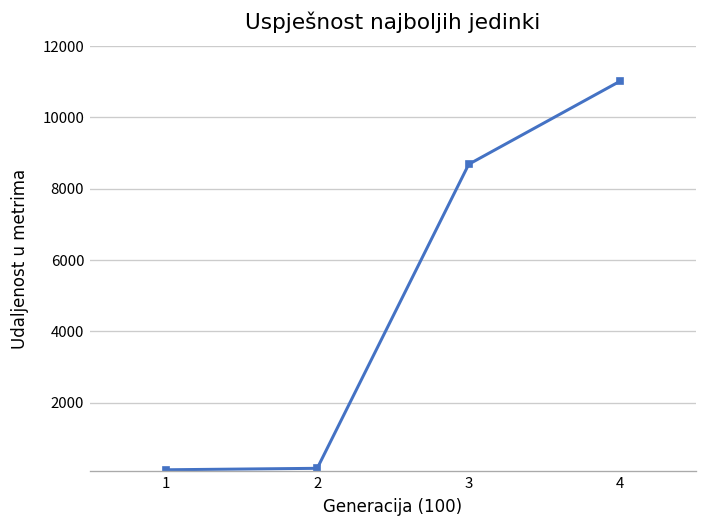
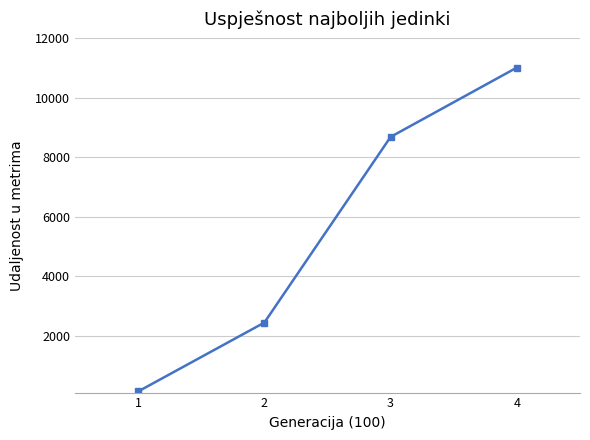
2: 200 -> 2400
